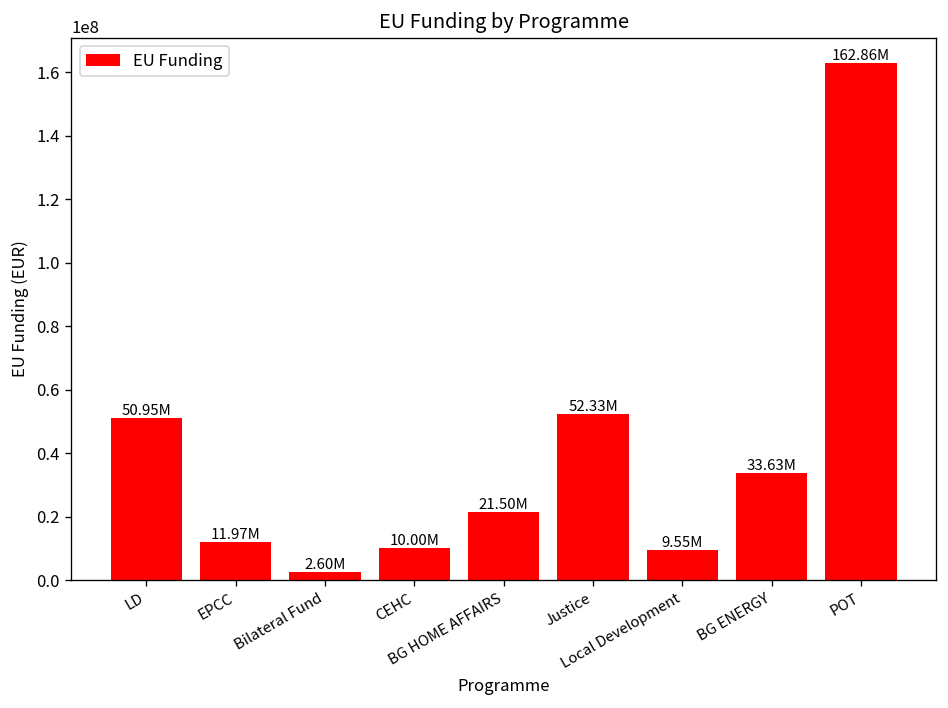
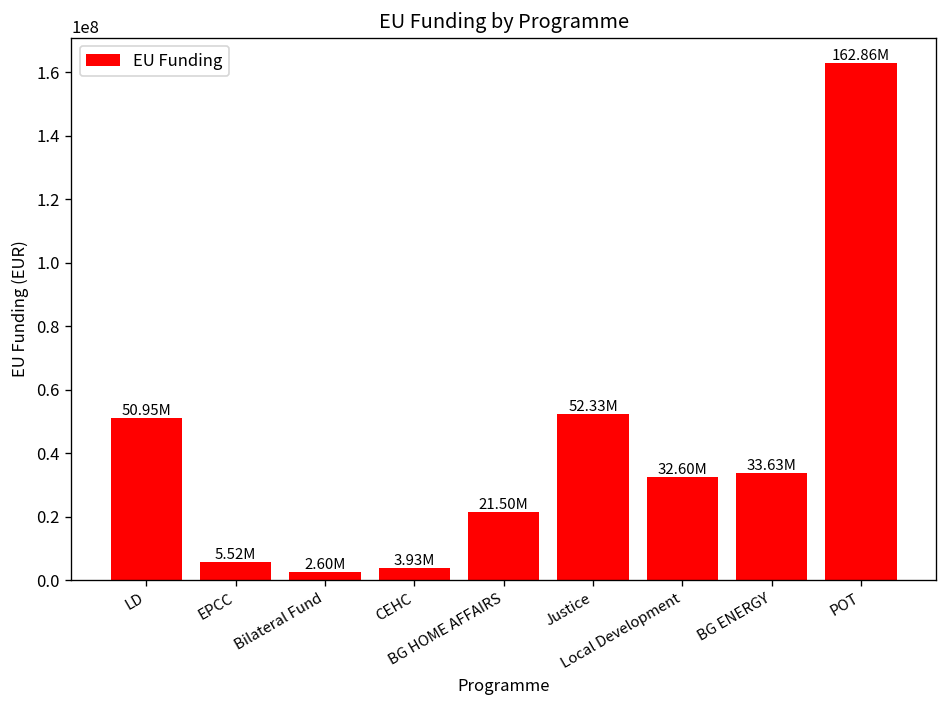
EPCC: 11.97M -> 5.52M
CEHC: 10.00M -> 3.93M
Local Development: 9.55M -> 32.60M
